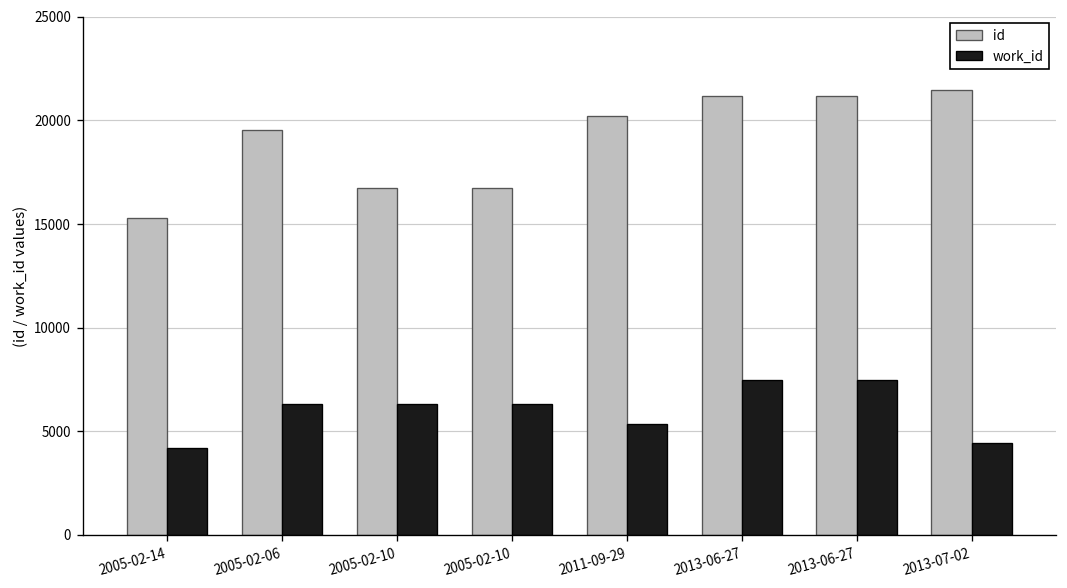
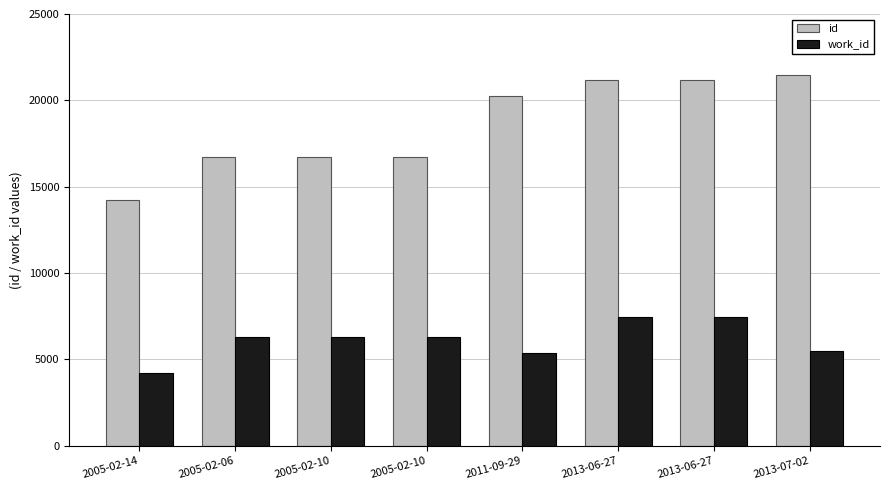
id, 2005-02-14: 15300 -> 14200
id, 2005-02-06: 19500 -> 16700
work_id, 2013-07-02: 4400 -> 5500
